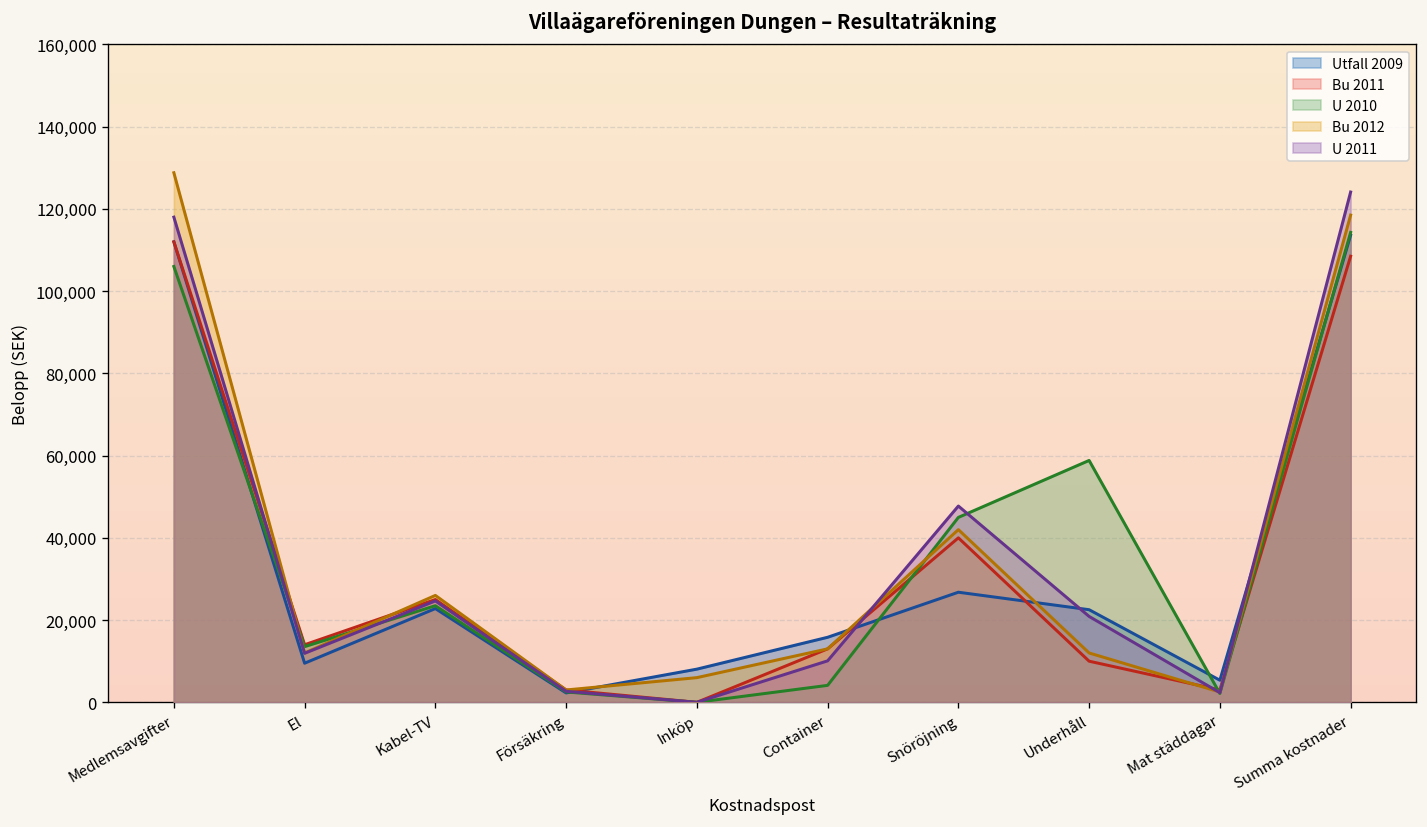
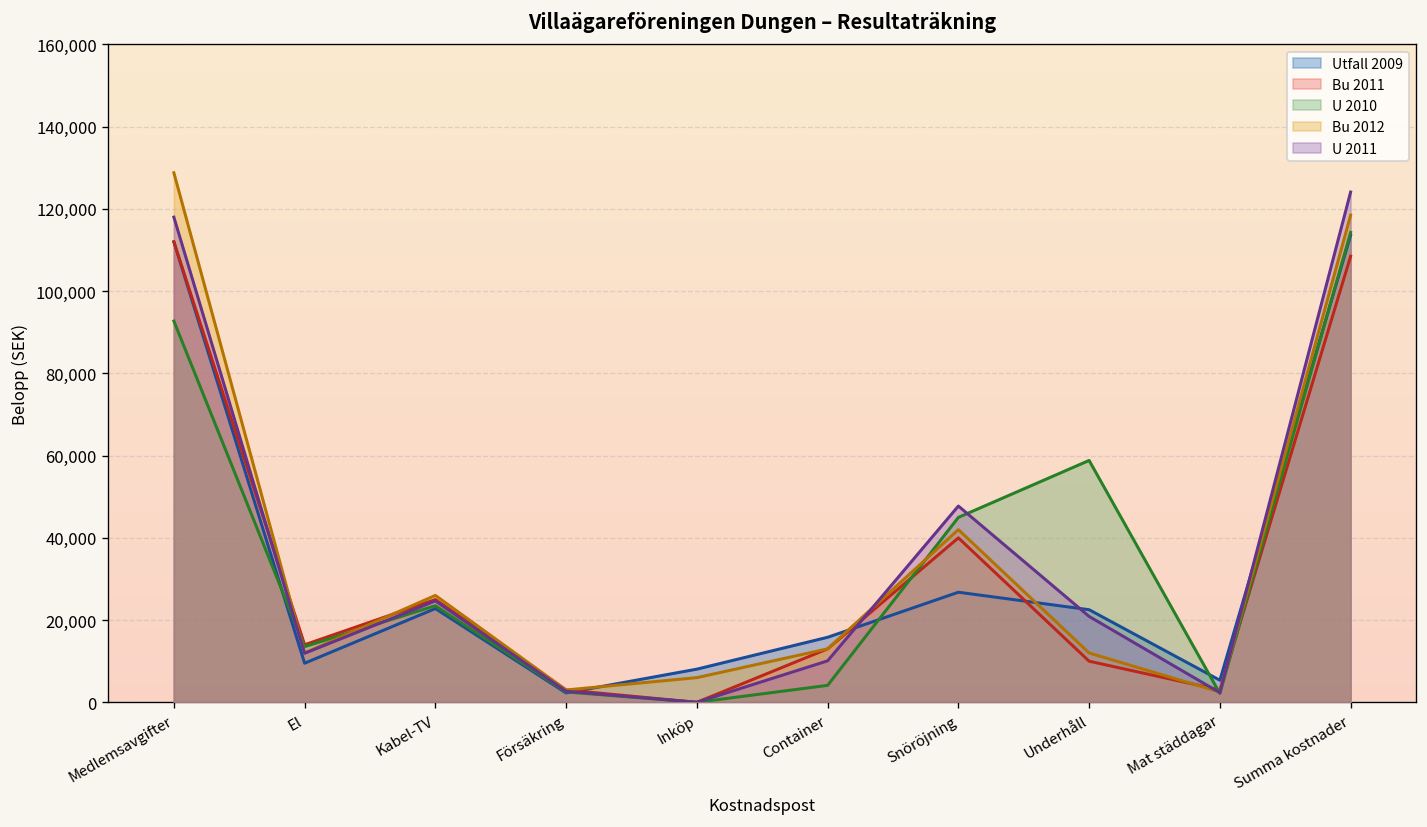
U 2010, Medlemsavgifter: 106,000 -> 93,000
